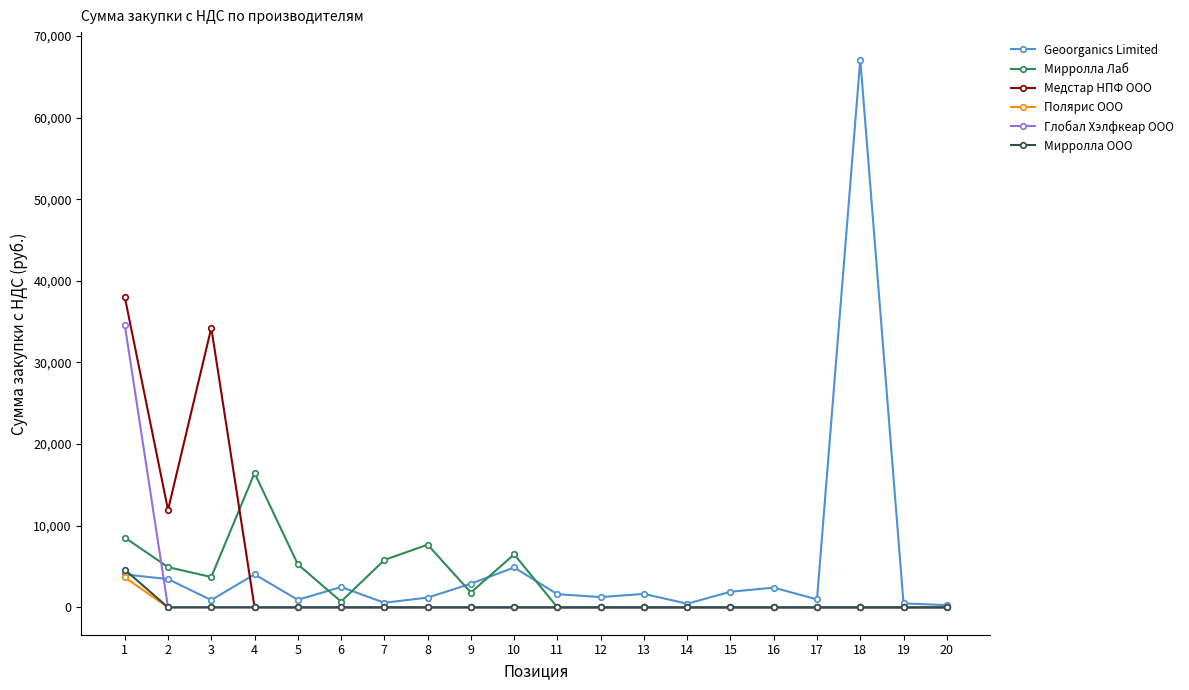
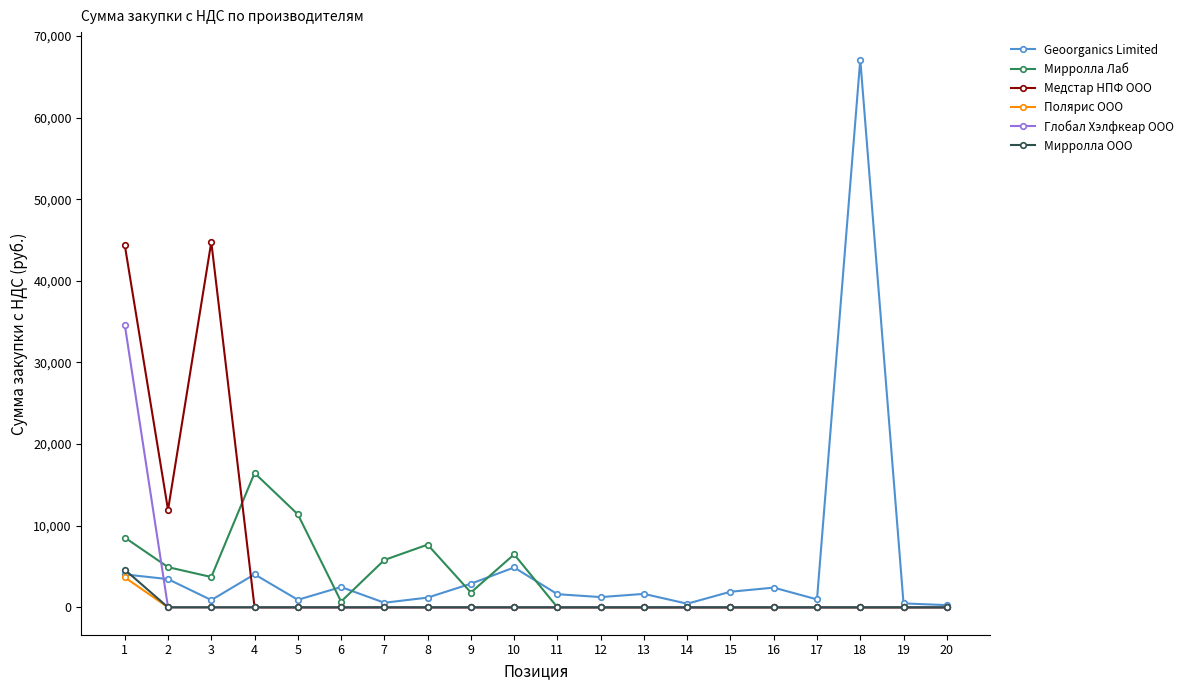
Медстар НПФ ООО, 1: 38,000 -> 44,000
Медстар НПФ ООО, 3: 34,000 -> 45,000
Мирролла Лаб, 5: 5,000 -> 11,000
